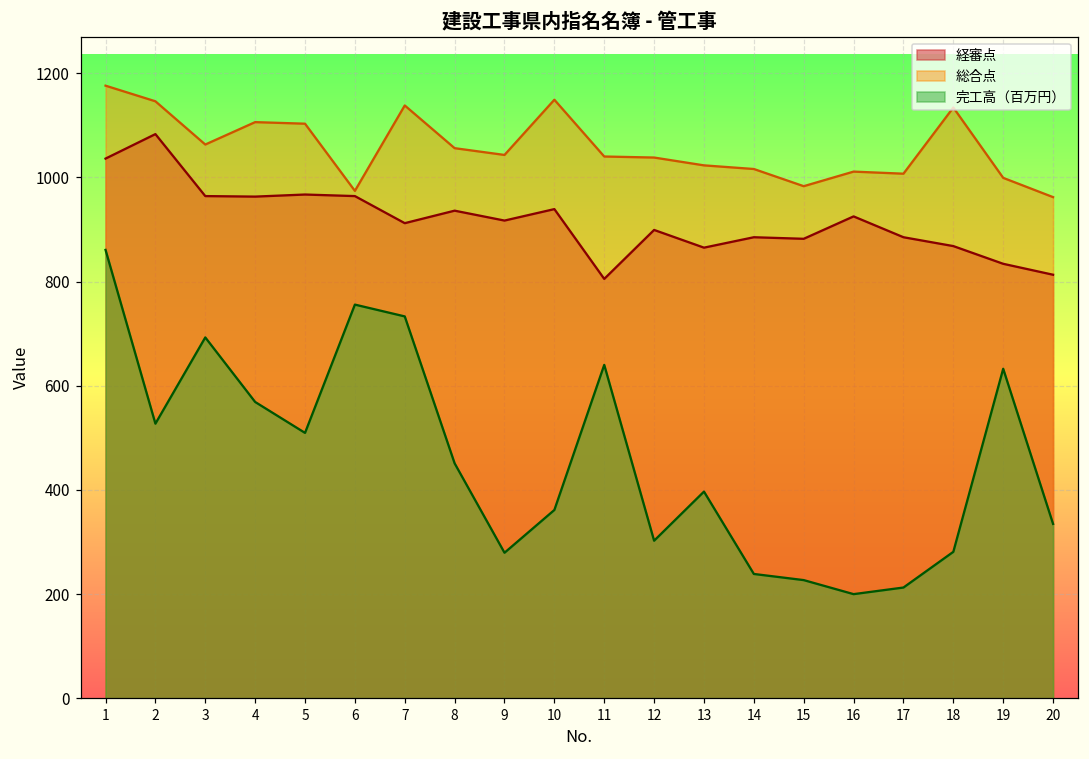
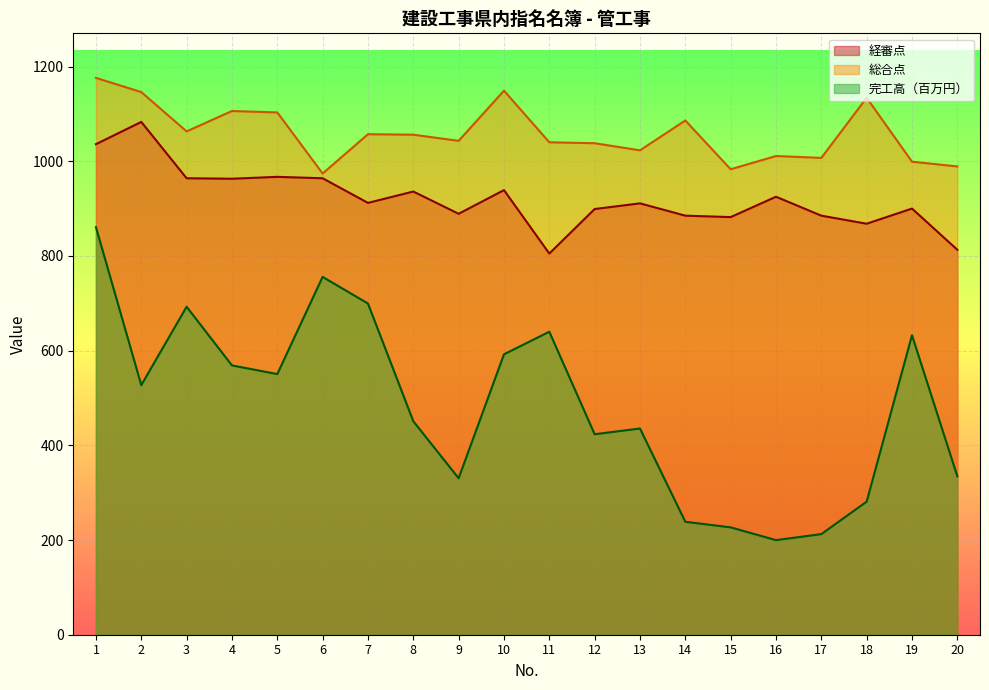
完工高（百万円）, 5: 510 -> 550
総合点, 7: 1140 -> 1060
完工高（百万円）, 7: 730 -> 700
経審点, 9: 920 -> 890
完工高（百万円）, 9: 280 -> 330
完工高（百万円）, 10: 360 -> 590
完工高（百万円）, 12: 300 -> 420
経審点, 13: 870 -> 910
完工高（百万円）, 13: 400 -> 440
総合点, 14: 1020 -> 1090
経審点, 19: 830 -> 900
総合点, 20: 960 -> 990
